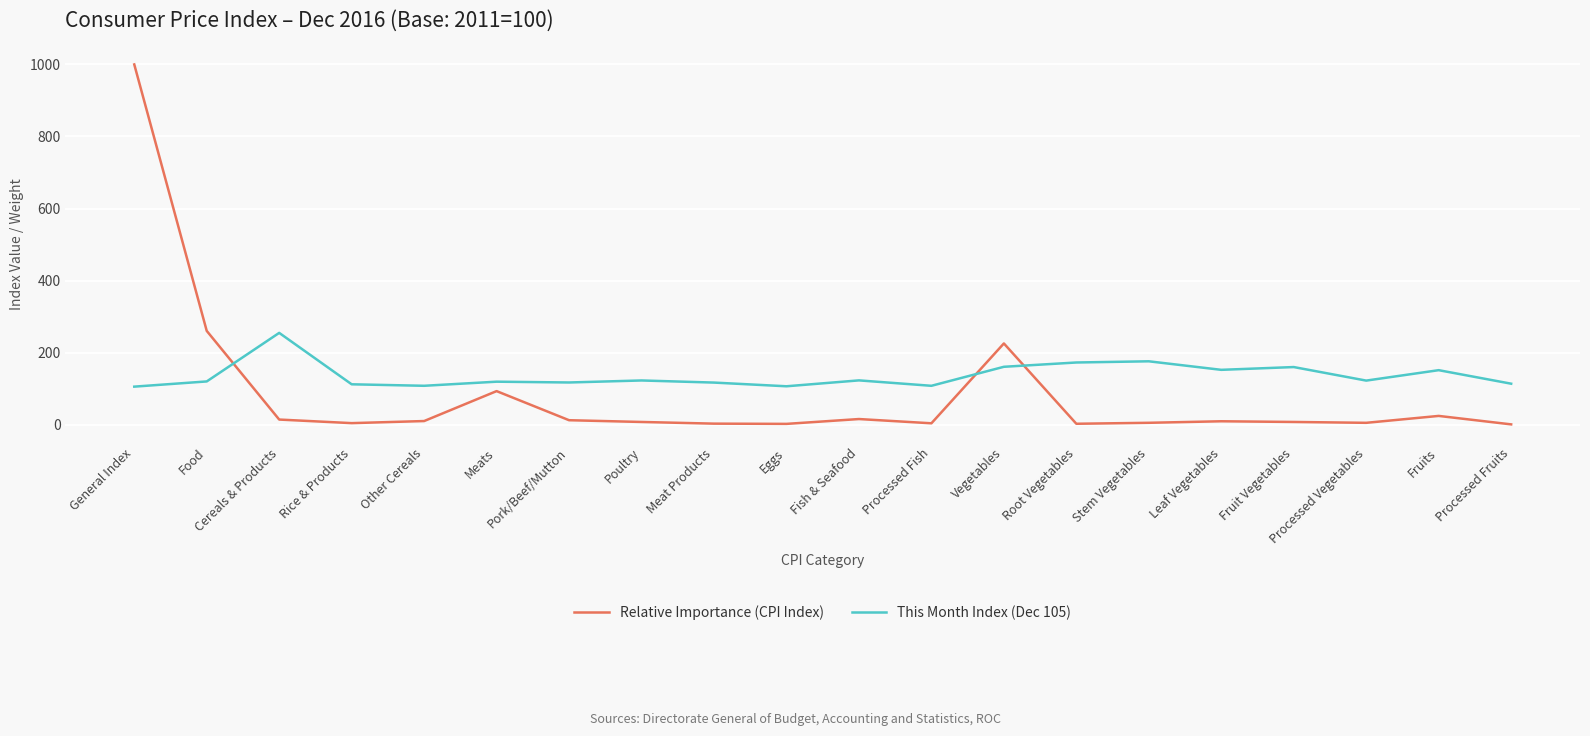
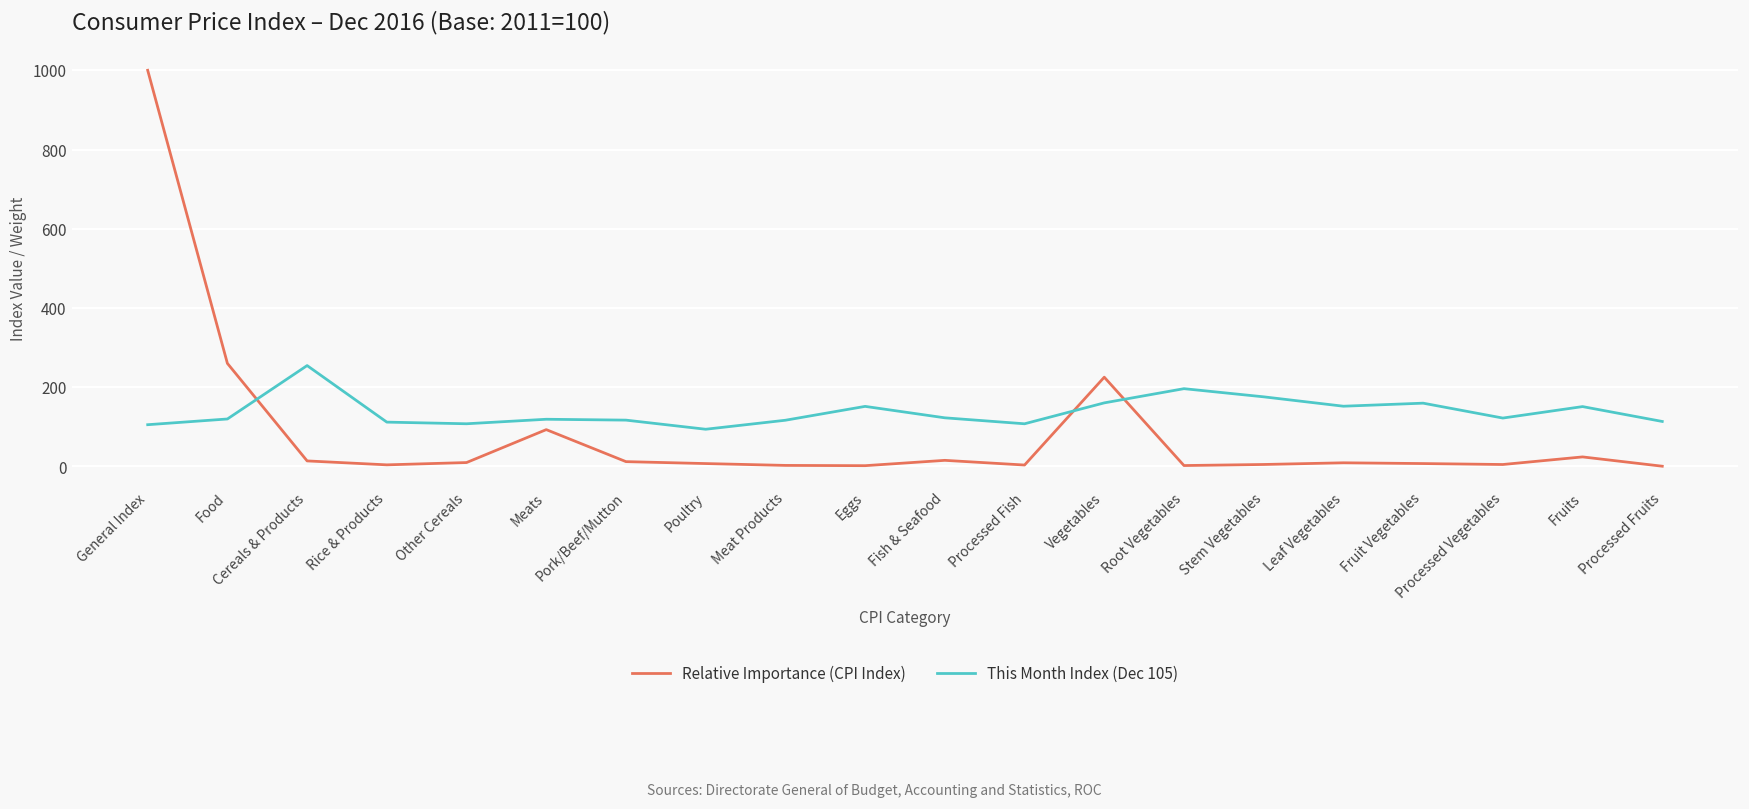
This Month Index (Dec 105), Poultry: 120 -> 90
This Month Index (Dec 105), Eggs: 110 -> 150
This Month Index (Dec 105), Root Vegetables: 170 -> 200
